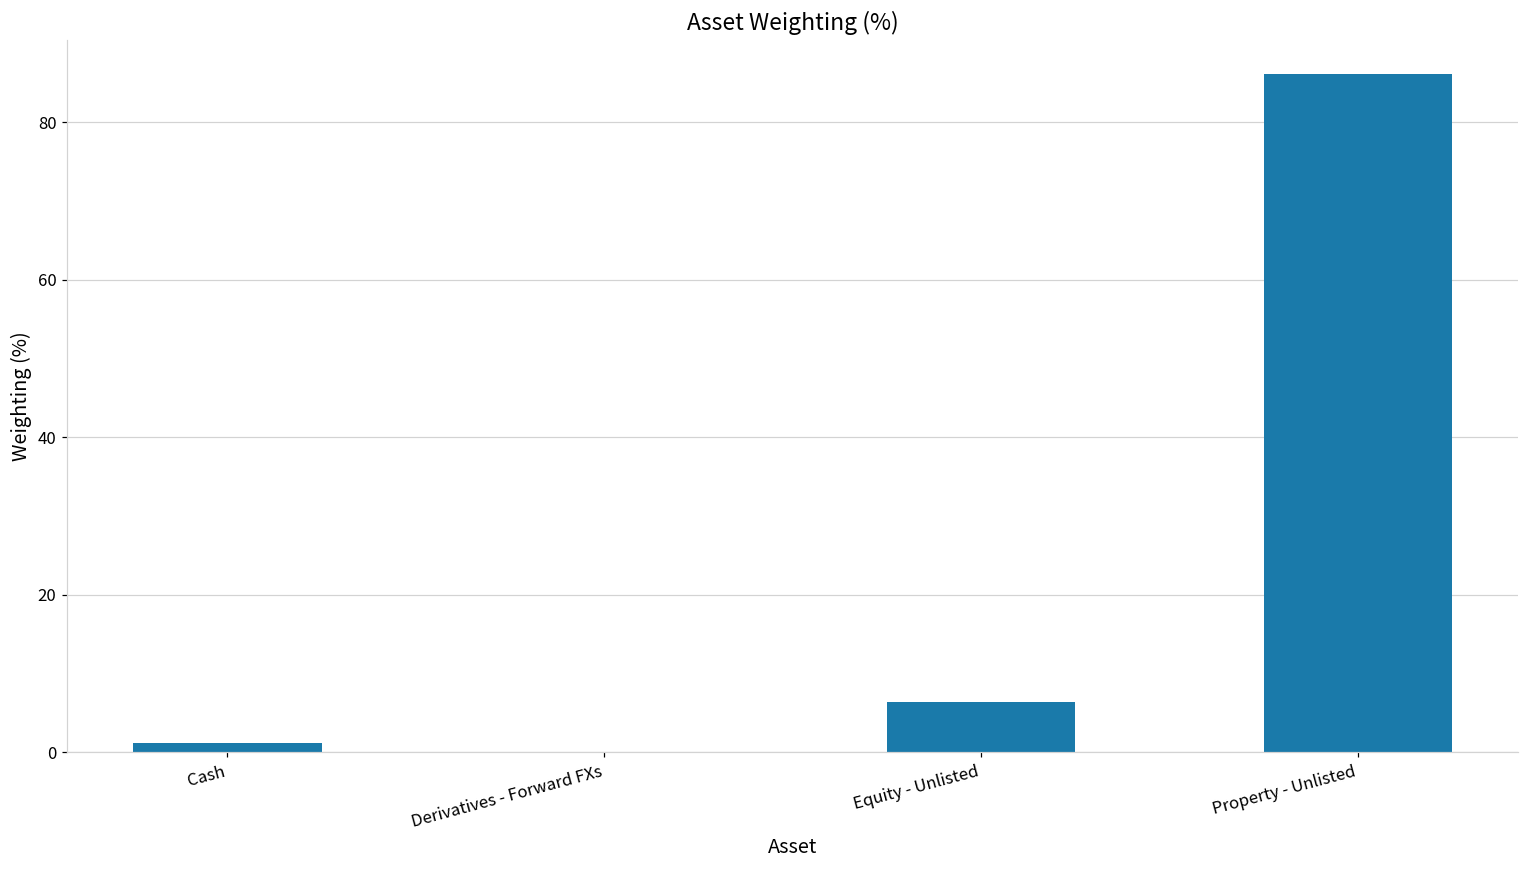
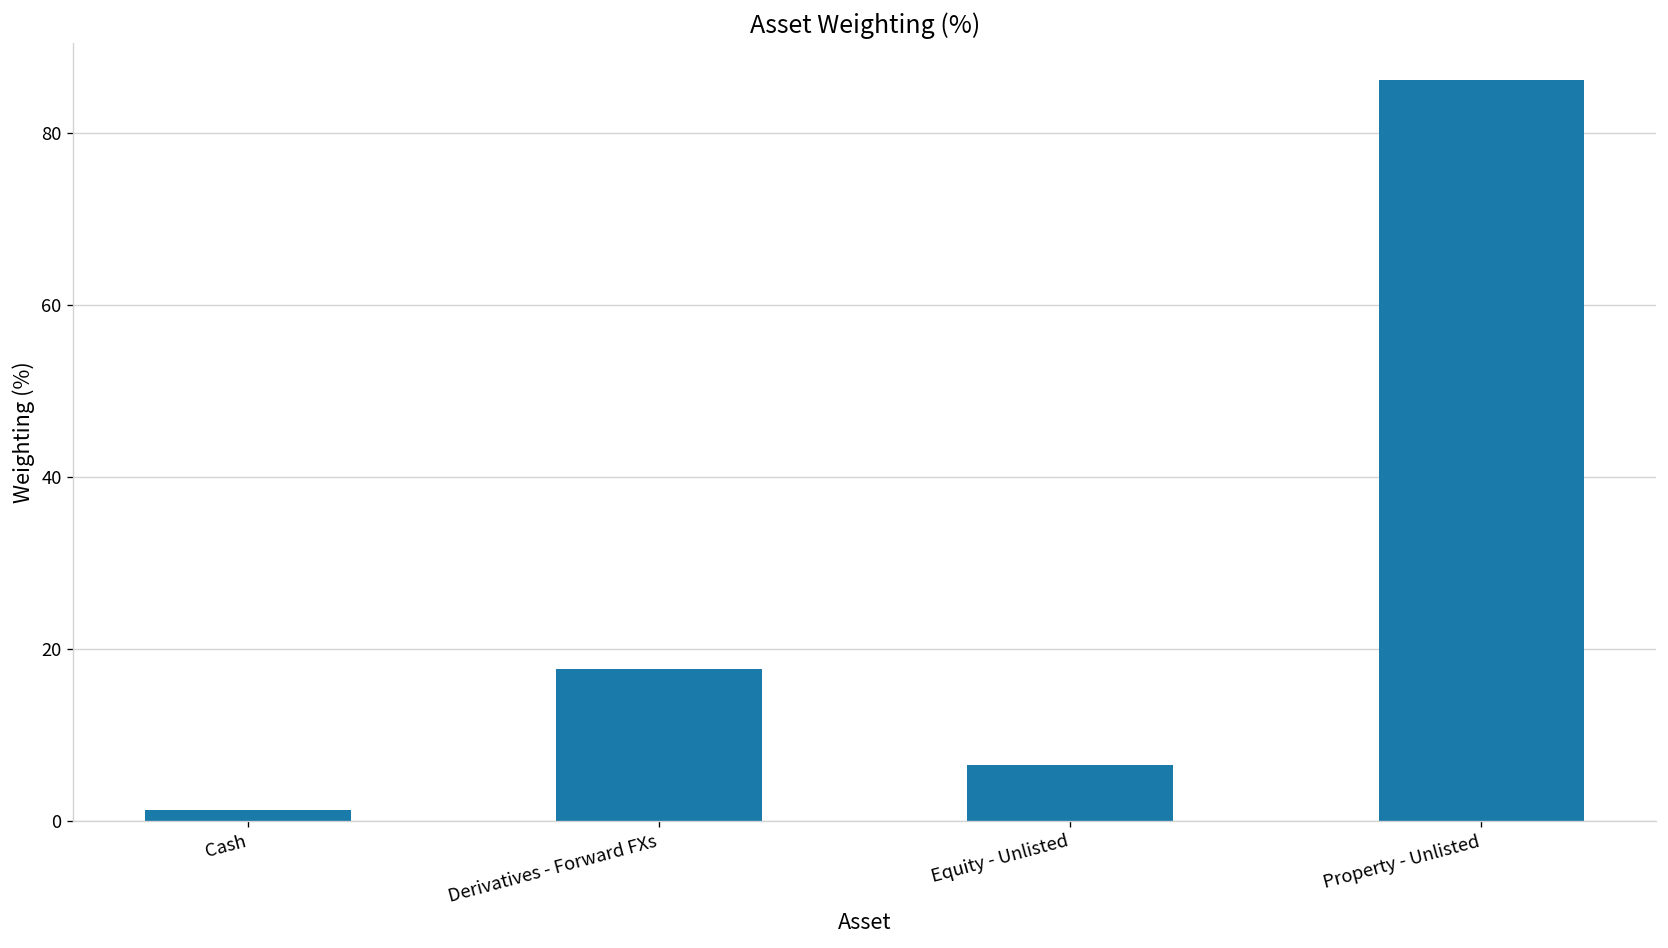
Derivatives - Forward FXs: 0 -> 18
